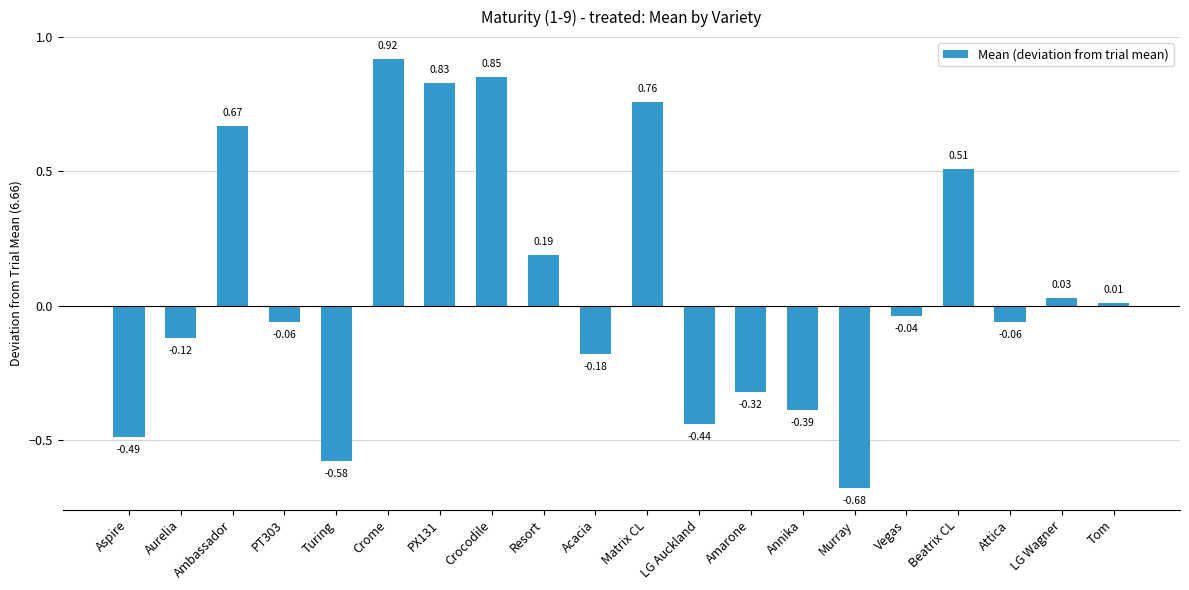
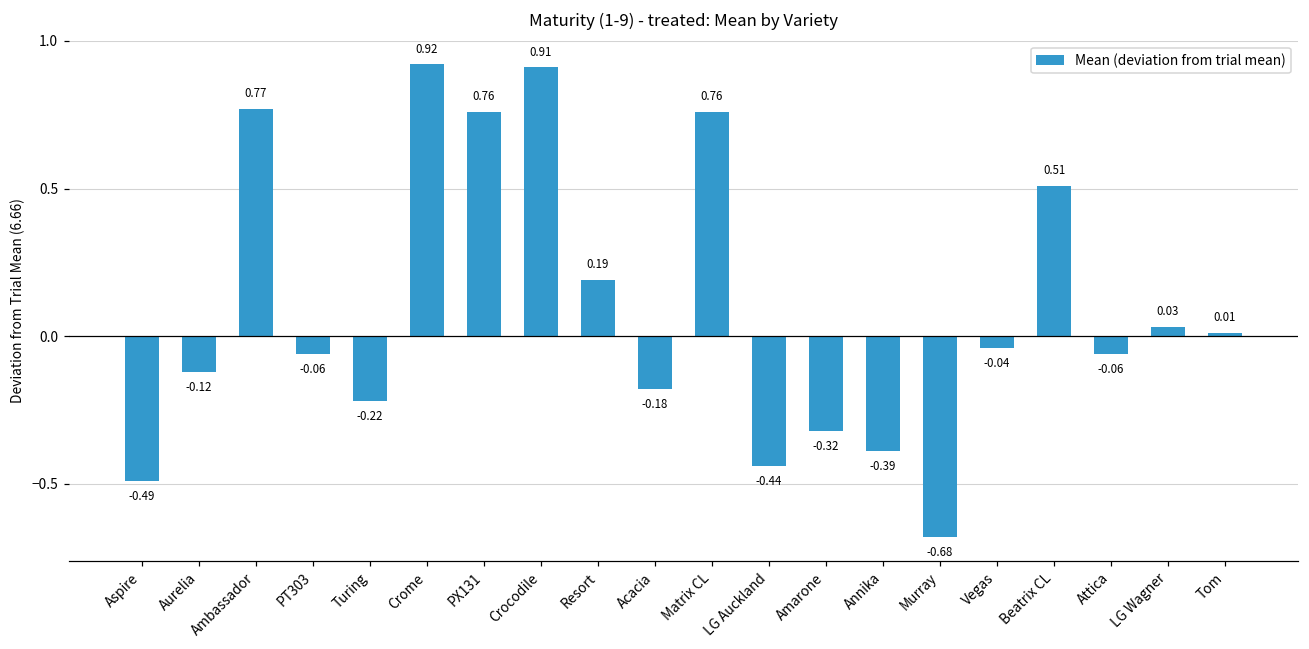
Ambassador: 0.67 -> 0.77
Turing: -0.58 -> -0.22
PX131: 0.83 -> 0.76
Crocodile: 0.85 -> 0.91
